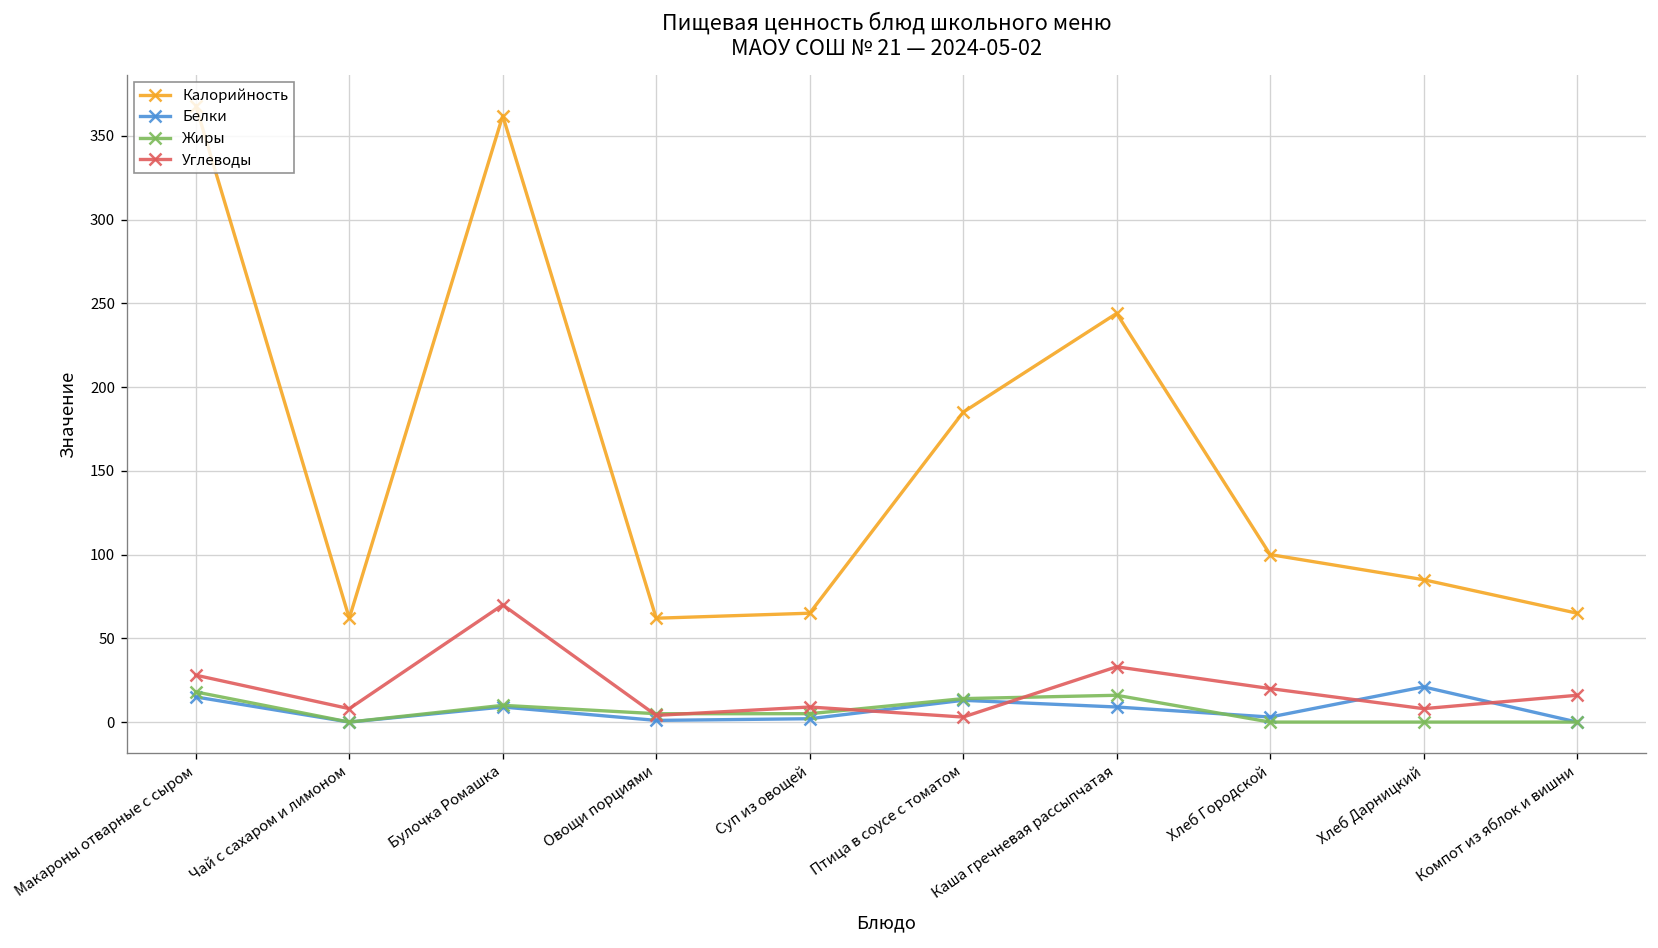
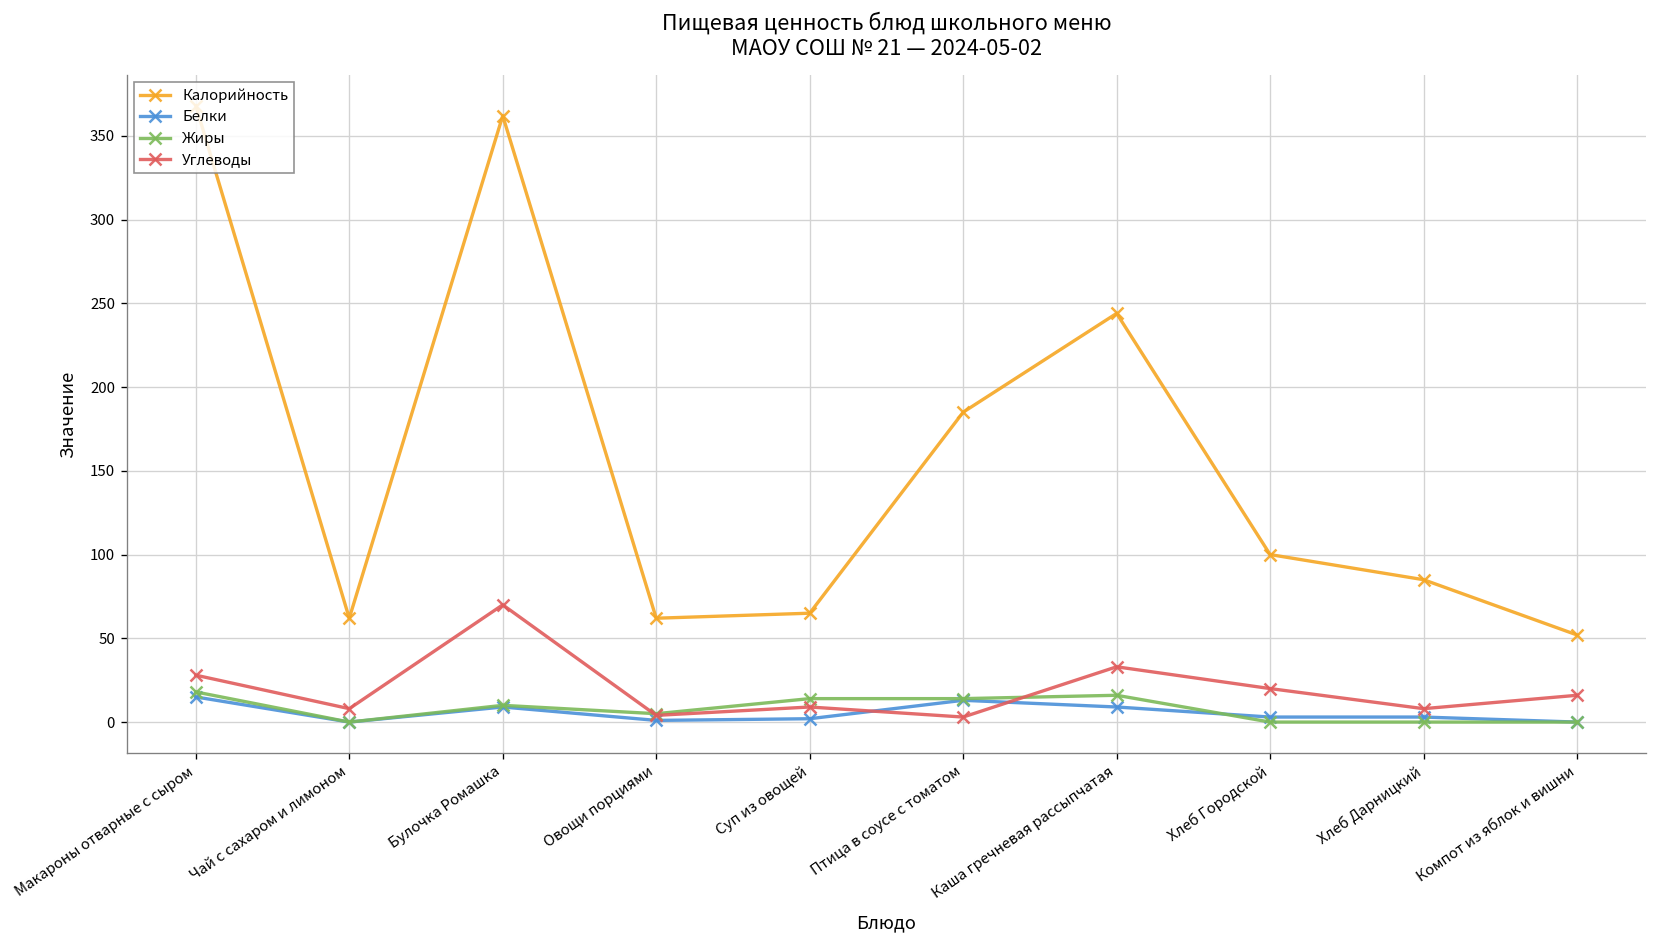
Жиры, Суп из овощей: 5 -> 14
Белки, Хлеб Дарницкий: 21 -> 3
Калорийность, Компот из яблок и вишни: 65 -> 52
